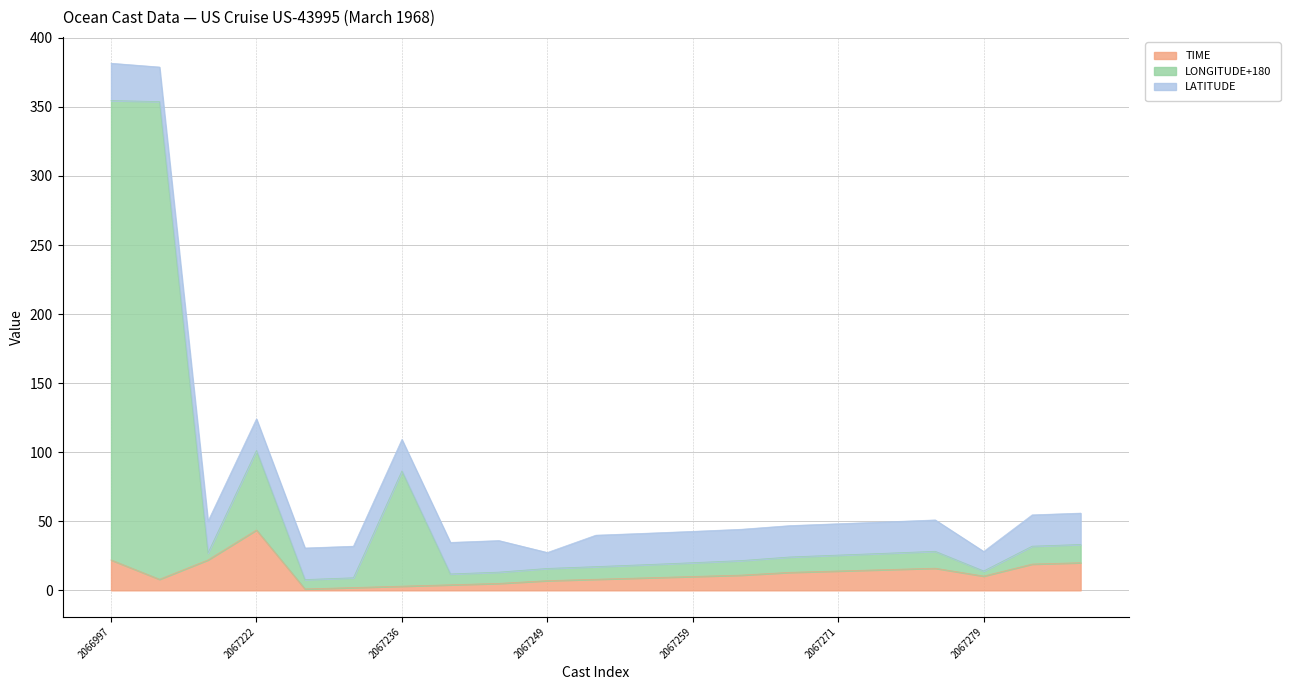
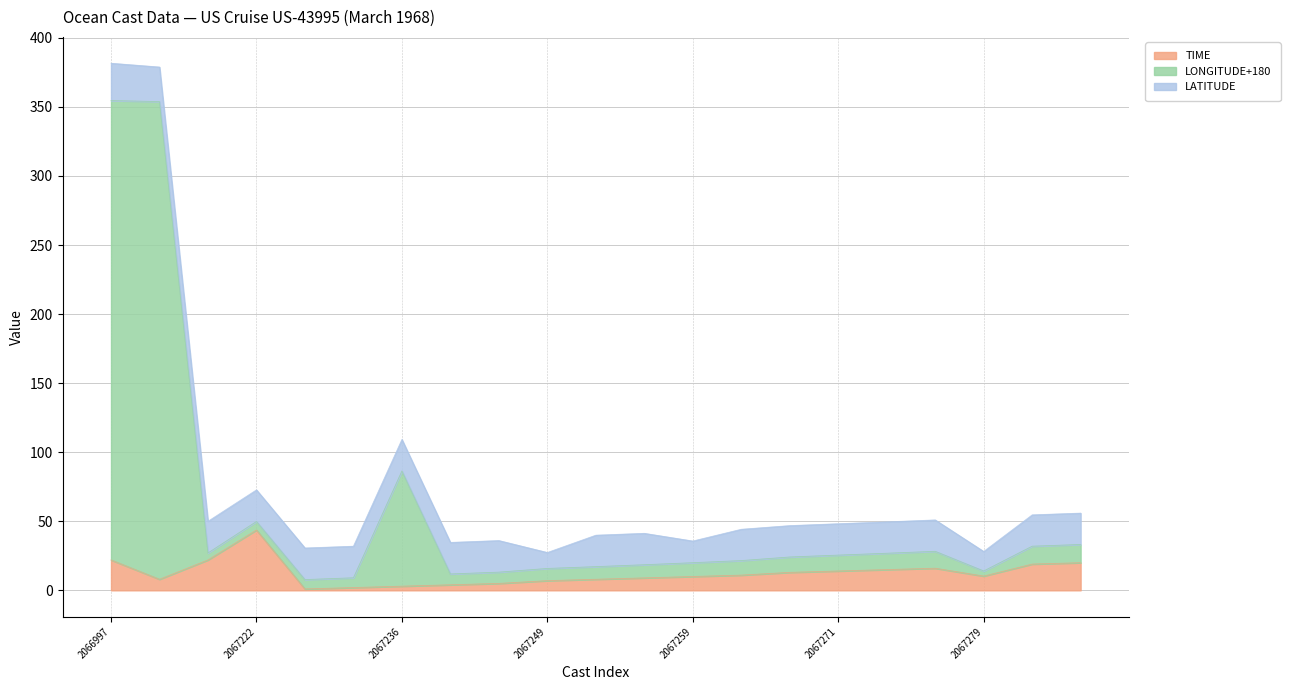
LONGITUDE+180, 2067222: 58 -> 6
LATITUDE, 2067259: 23 -> 16
